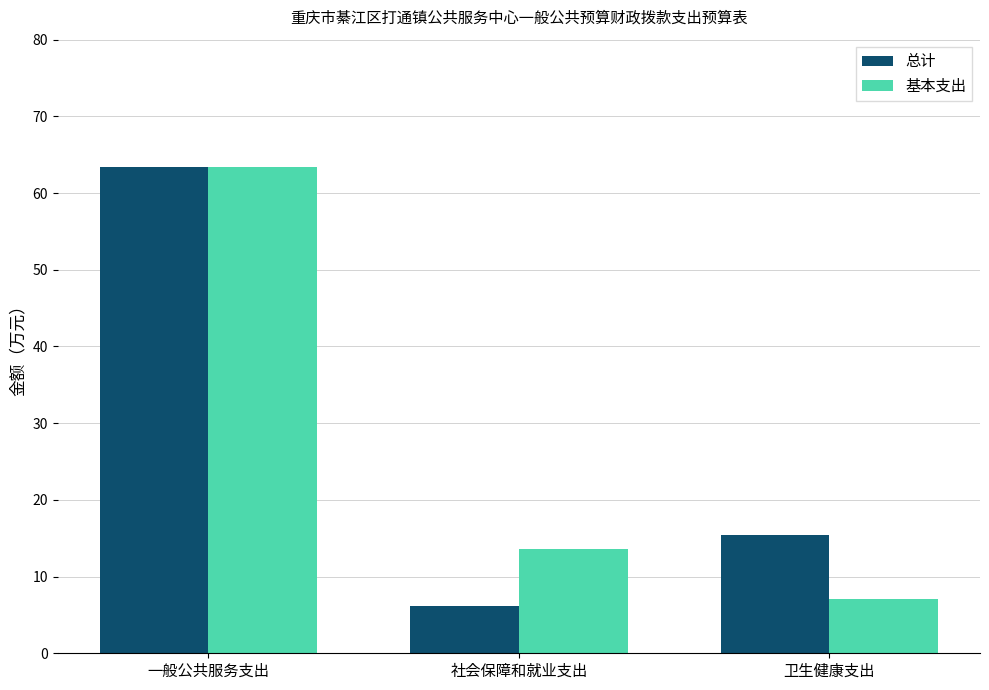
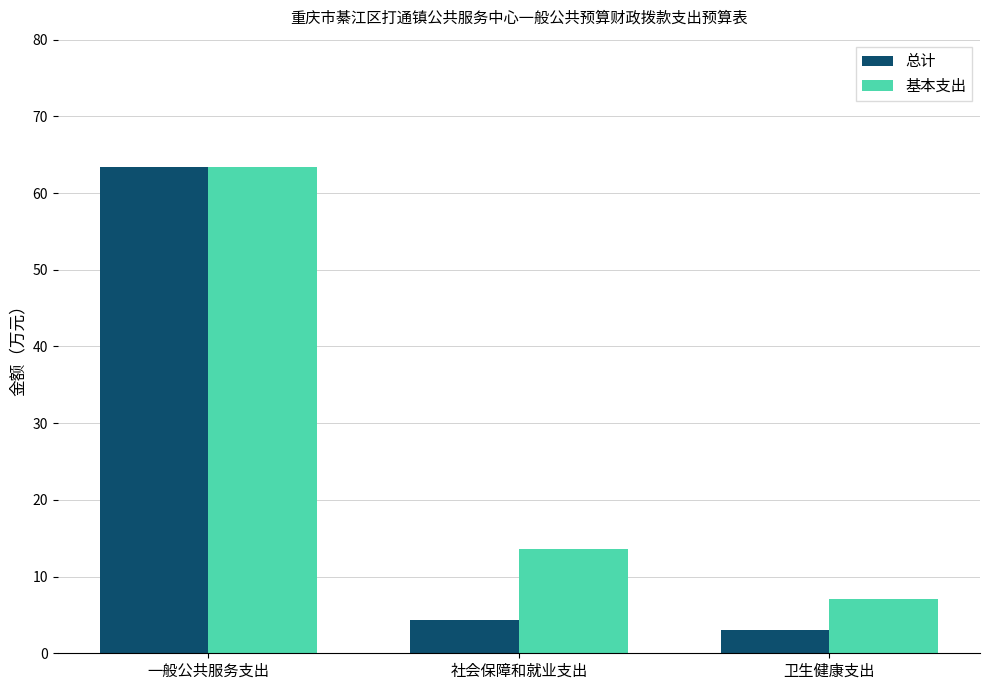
总计, 社会保障和就业支出: 6 -> 4
总计, 卫生健康支出: 15 -> 3
